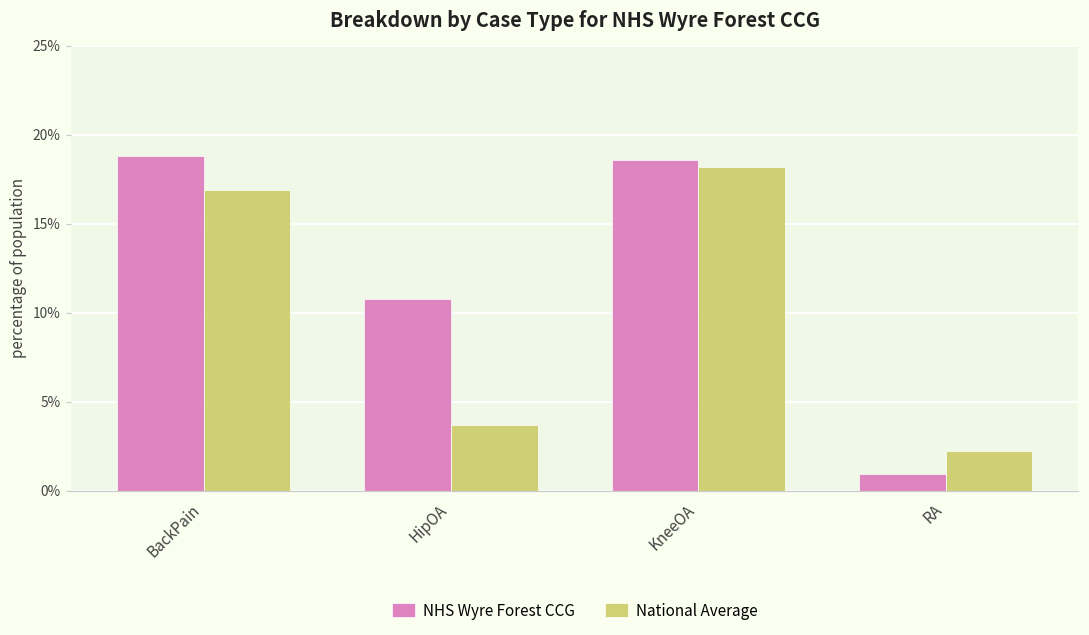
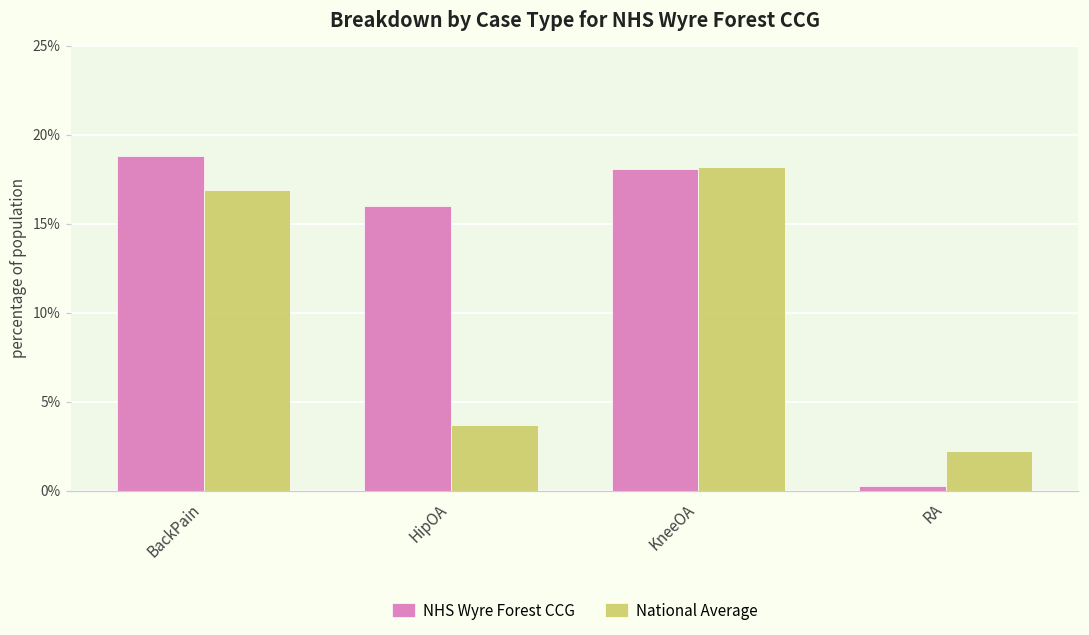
NHS Wyre Forest CCG, HipOA: 10.8% -> 16.0%
NHS Wyre Forest CCG, KneeOA: 18.6% -> 18.1%
NHS Wyre Forest CCG, RA: 0.9% -> 0.3%
